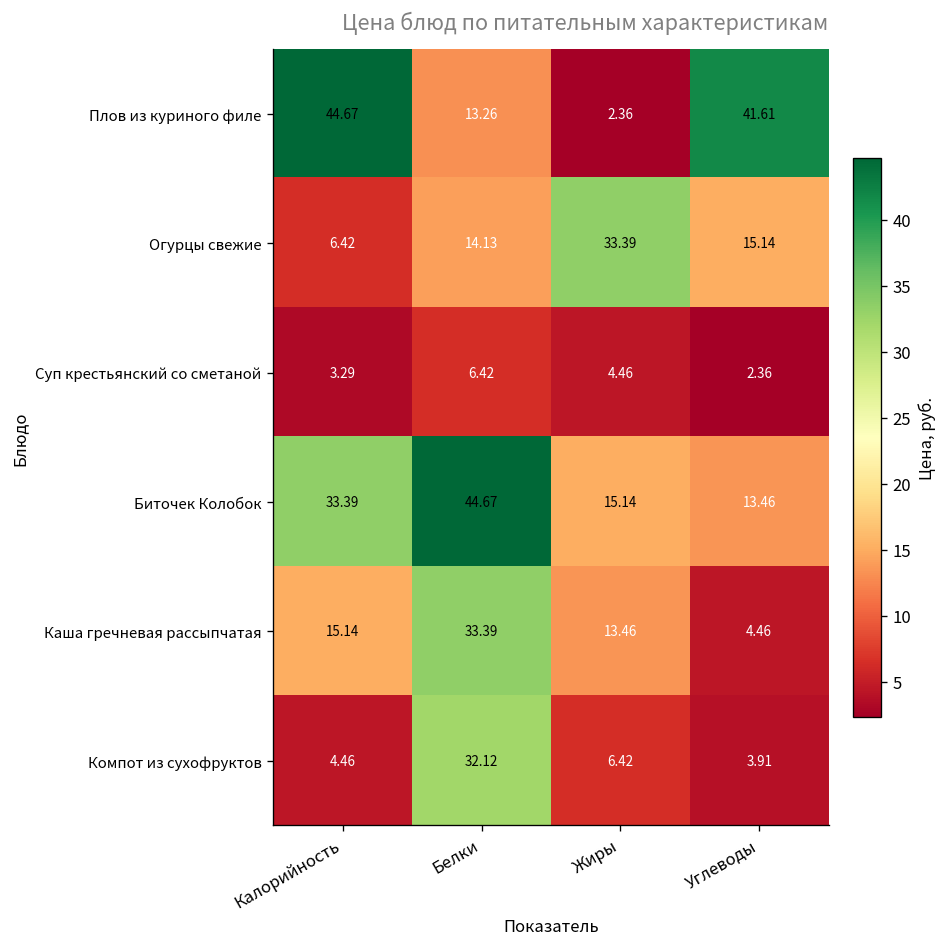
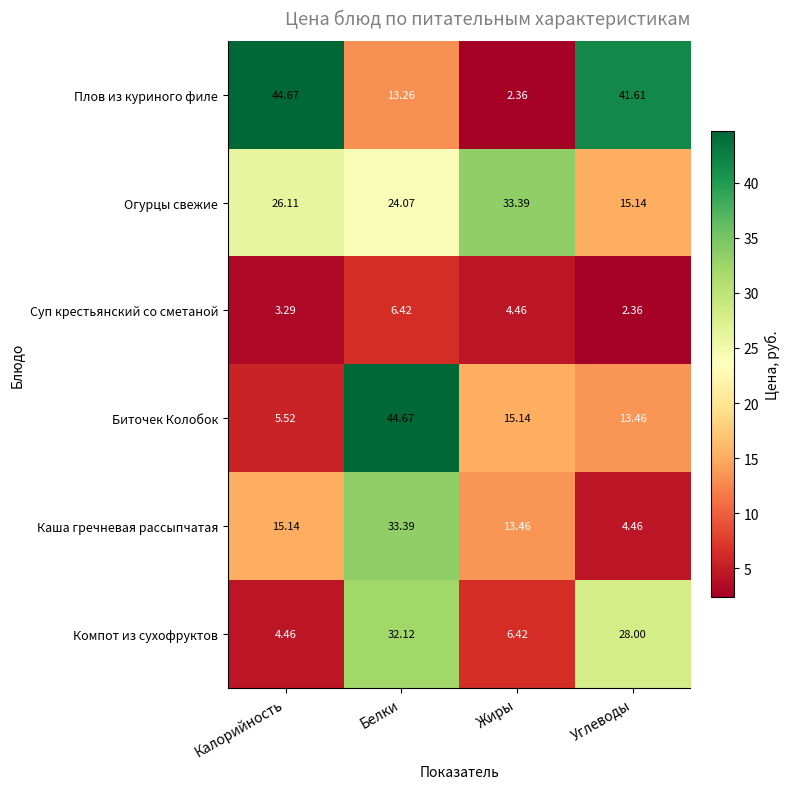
Огурцы свежие, Калорийность: 6.42 -> 26.11
Огурцы свежие, Белки: 14.13 -> 24.07
Биточек Колобок, Калорийность: 33.39 -> 5.52
Компот из сухофруктов, Углеводы: 3.91 -> 28.00
